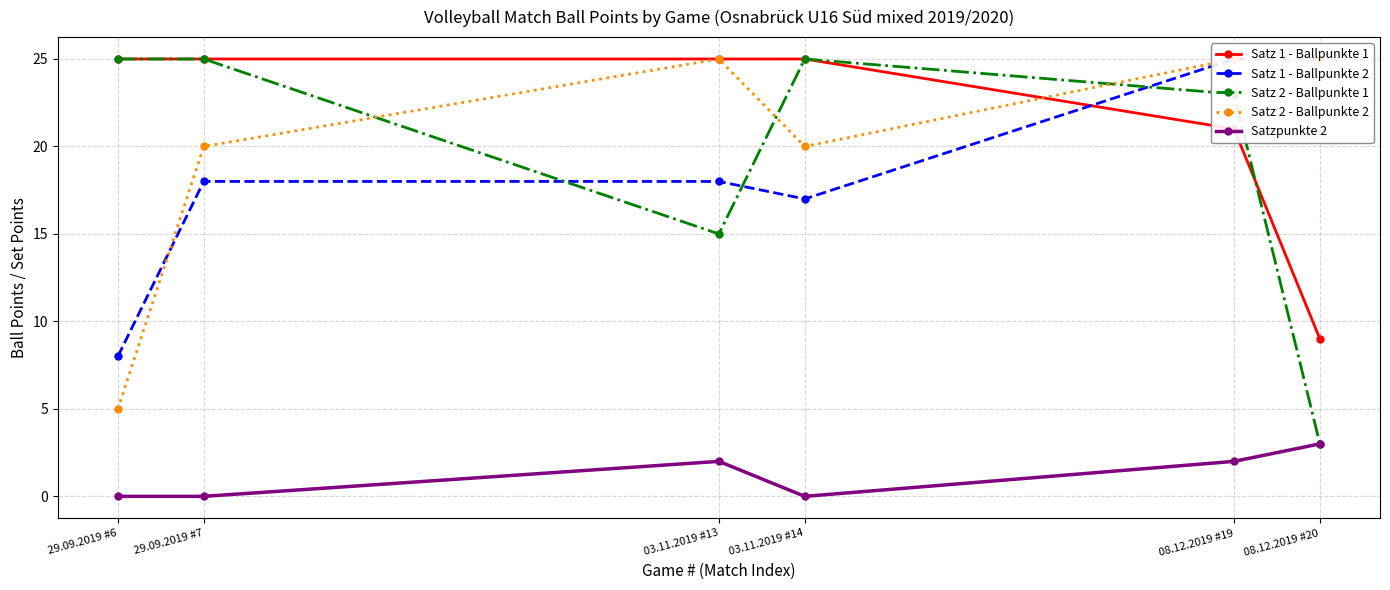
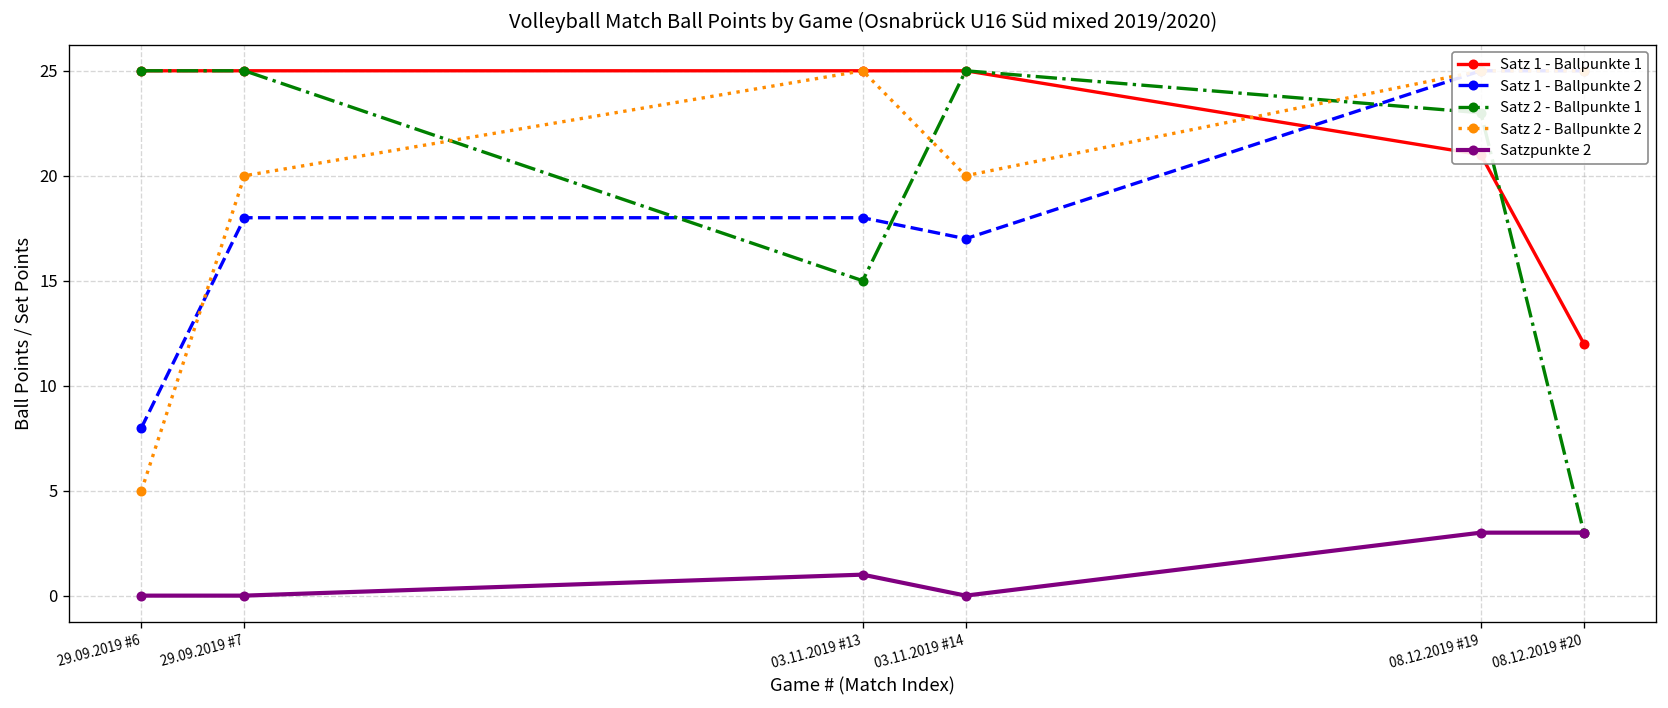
Satzpunkte 2, 03.11.2019 #13: 2 -> 1
Satzpunkte 2, 08.12.2019 #19: 2 -> 3
Satz 1 - Ballpunkte 1, 08.12.2019 #20: 9 -> 12
